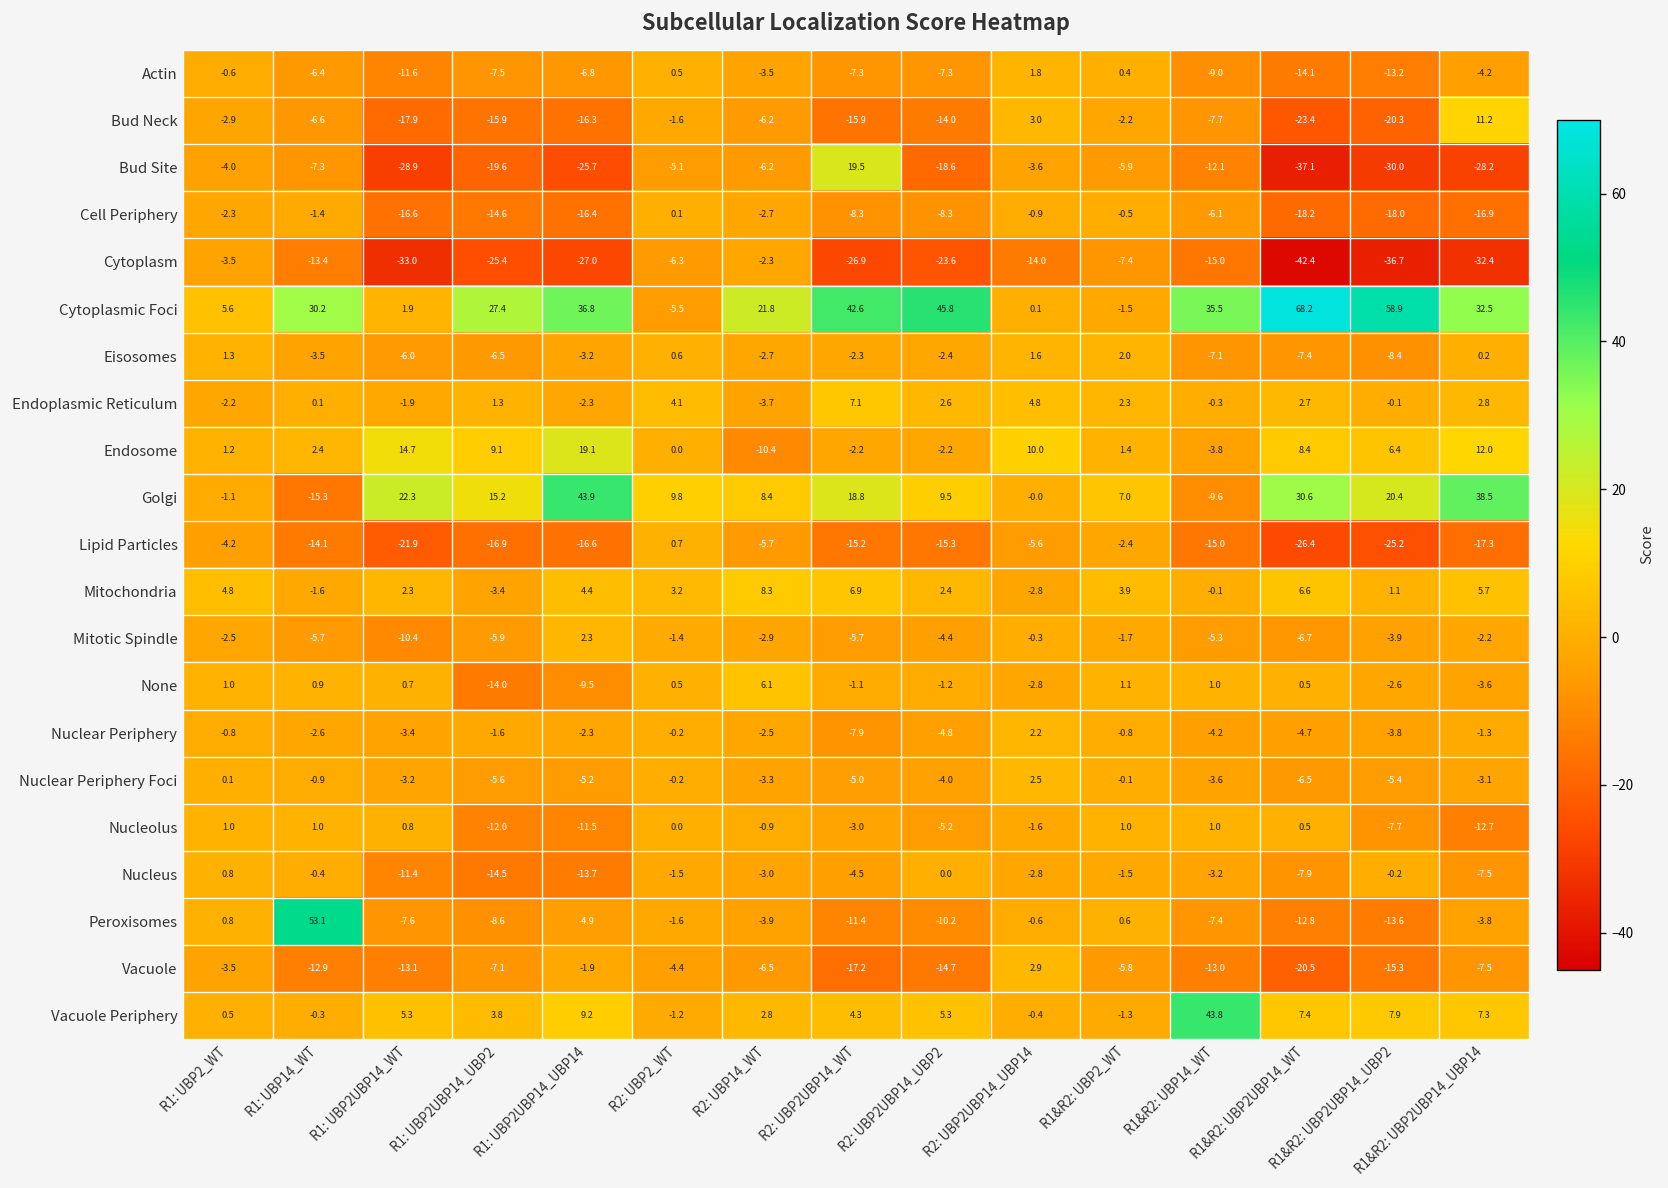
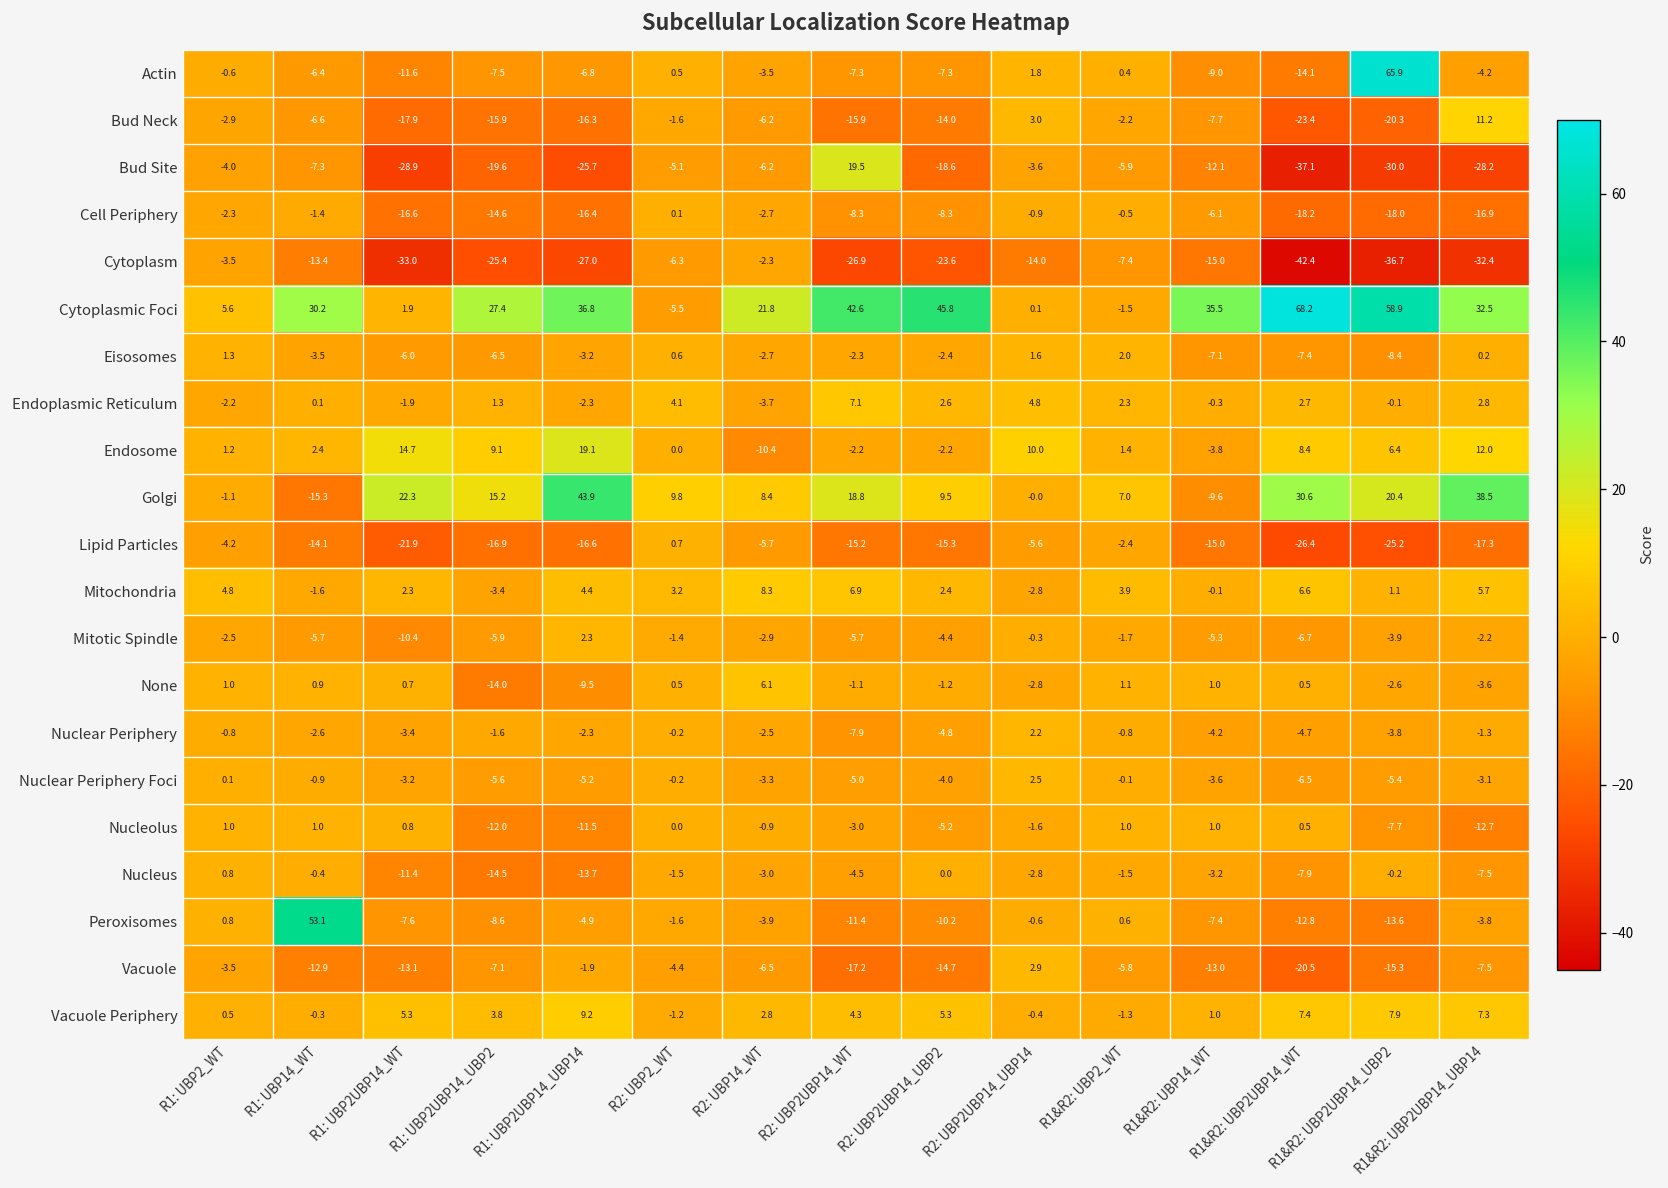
Actin, R1&R2: UBP2UBP14_UBP2: -13.2 -> 65.9
Vacuole Periphery, R1&R2: UBP14_WT: 43.8 -> 1.0
